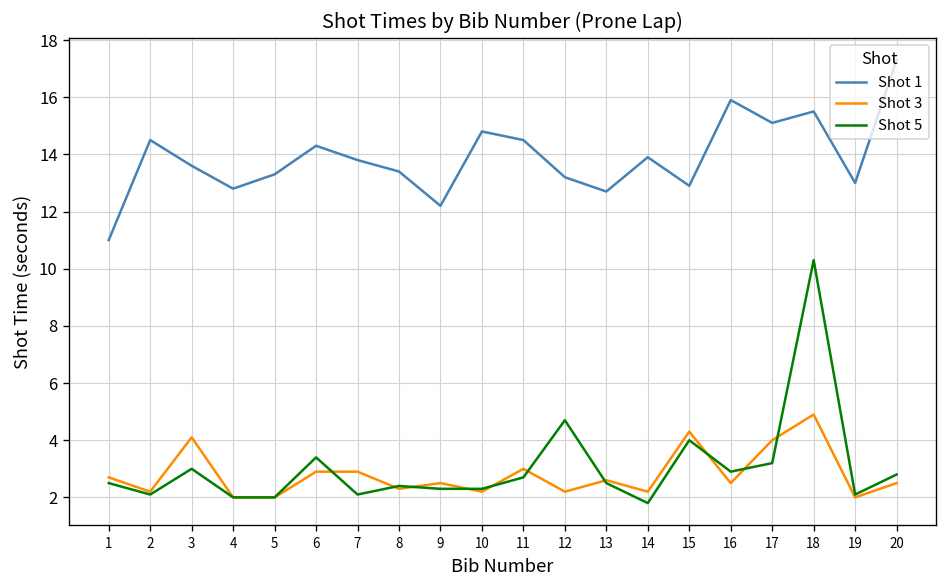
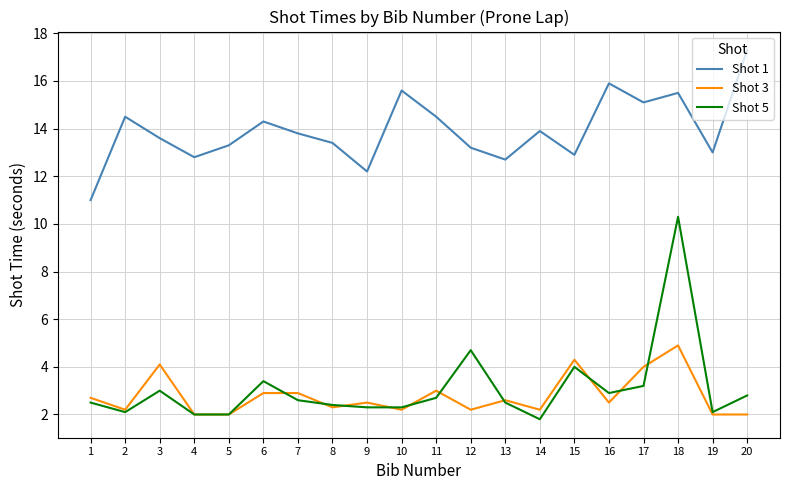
Shot 5, 7: 2.1 -> 2.6
Shot 1, 10: 14.8 -> 15.6
Shot 3, 20: 2.5 -> 2.0
